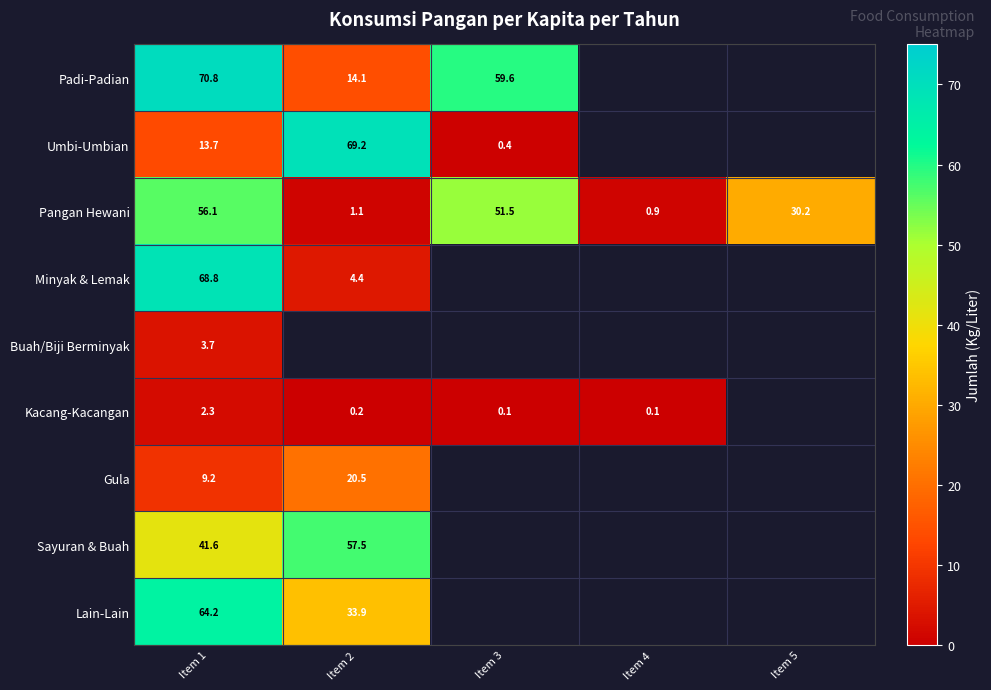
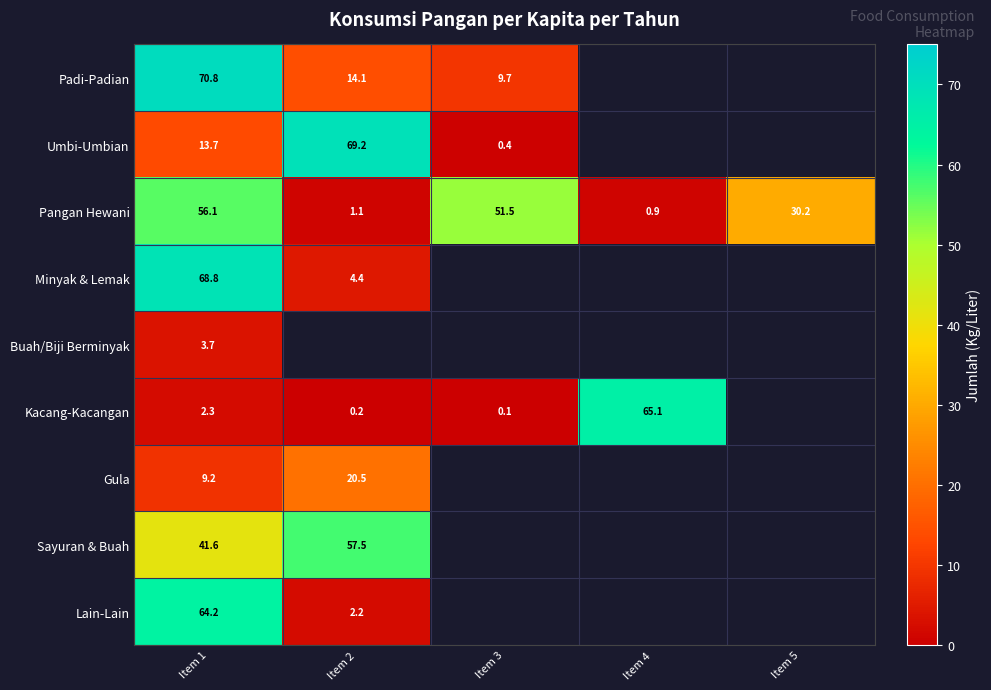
Padi-Padian, Item 3: 59.6 -> 9.7
Kacang-Kacangan, Item 4: 0.1 -> 65.1
Lain-Lain, Item 2: 33.9 -> 2.2
